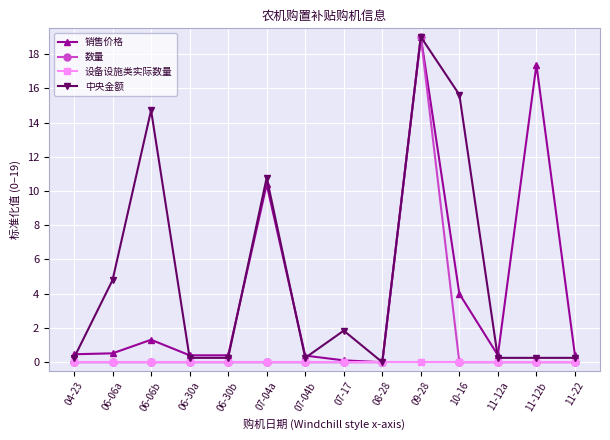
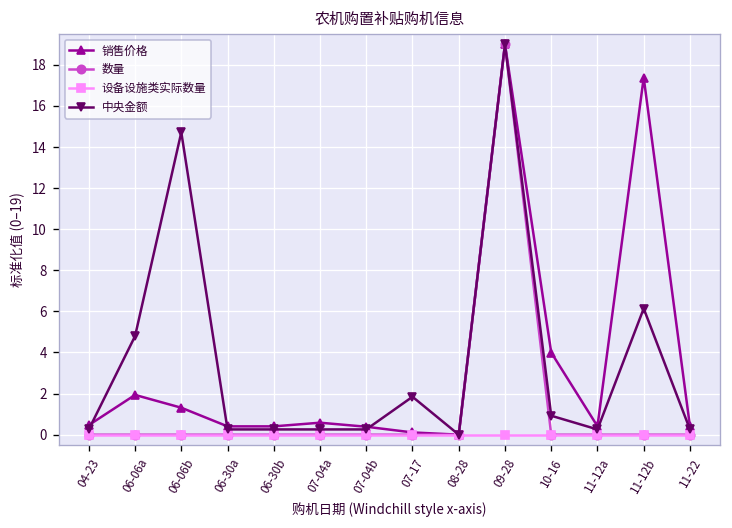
销售价格, 06-06a: 0.5 -> 1.9
销售价格, 07-04a: 10.4 -> 0.6
中央金额, 07-04a: 10.8 -> 0.3
中央金额, 10-16: 15.6 -> 0.9
中央金额, 11-12b: 0.3 -> 6.1
